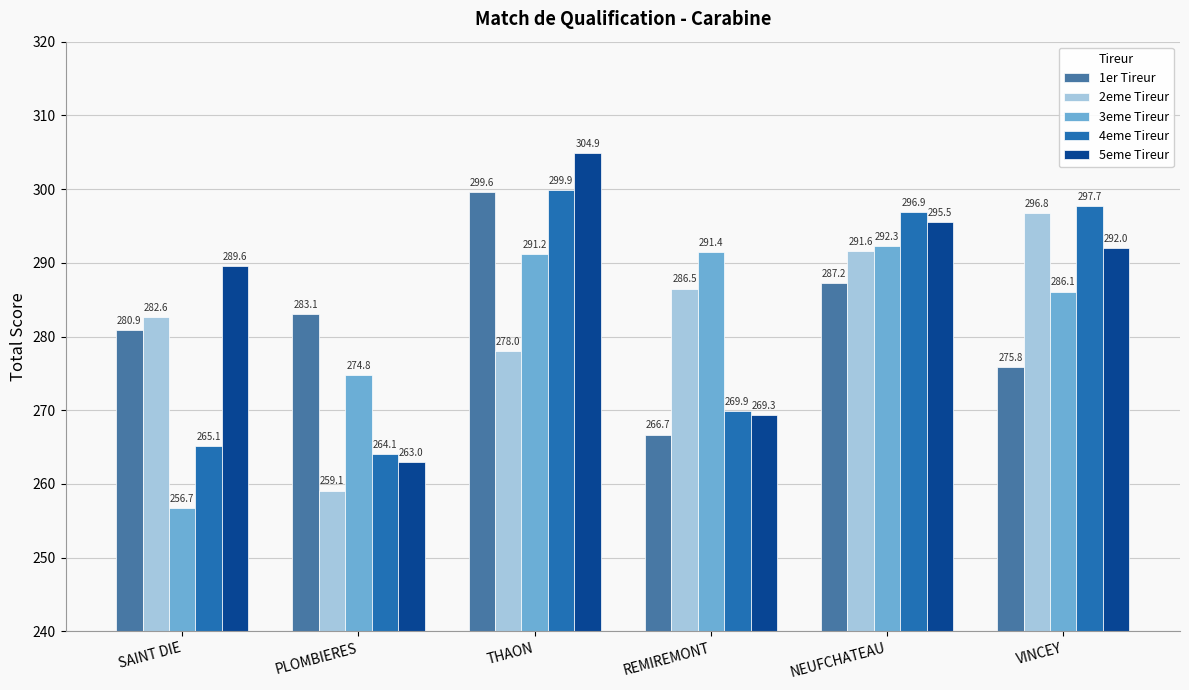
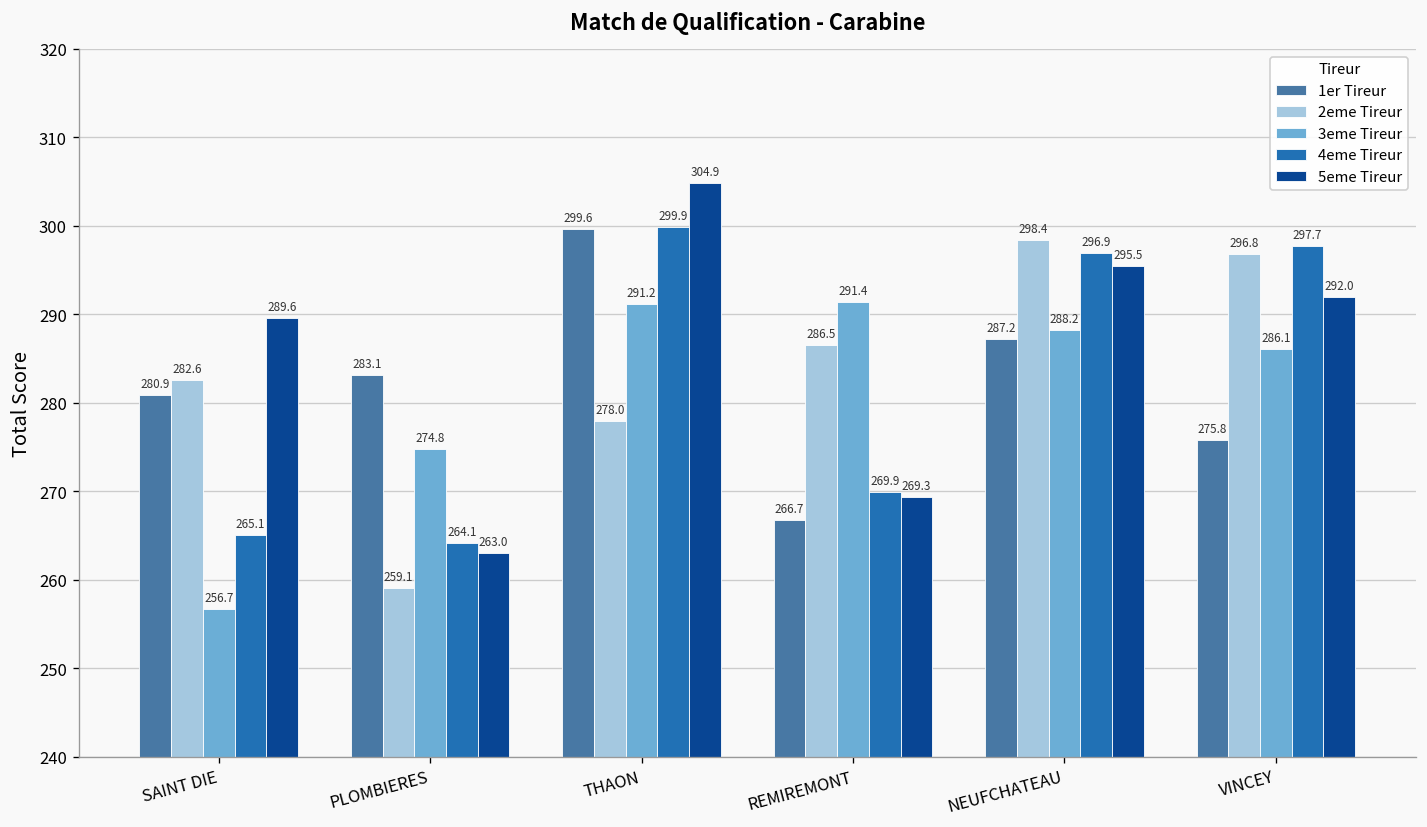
2eme Tireur, NEUFCHATEAU: 291.6 -> 298.4
3eme Tireur, NEUFCHATEAU: 292.3 -> 288.2
